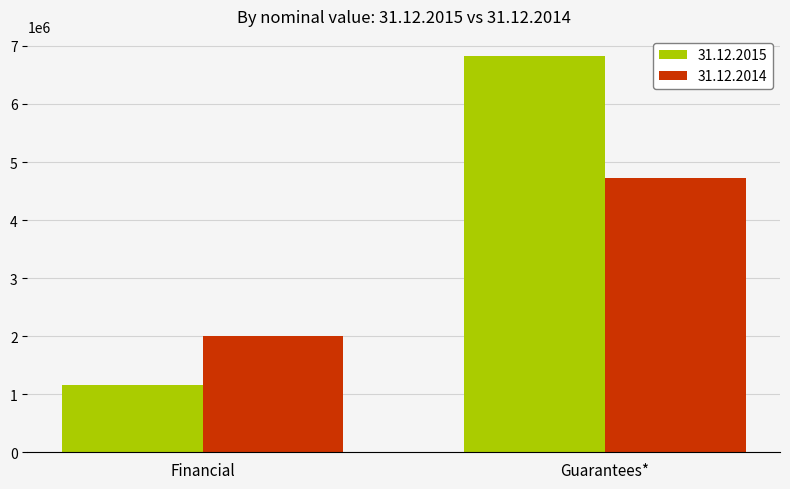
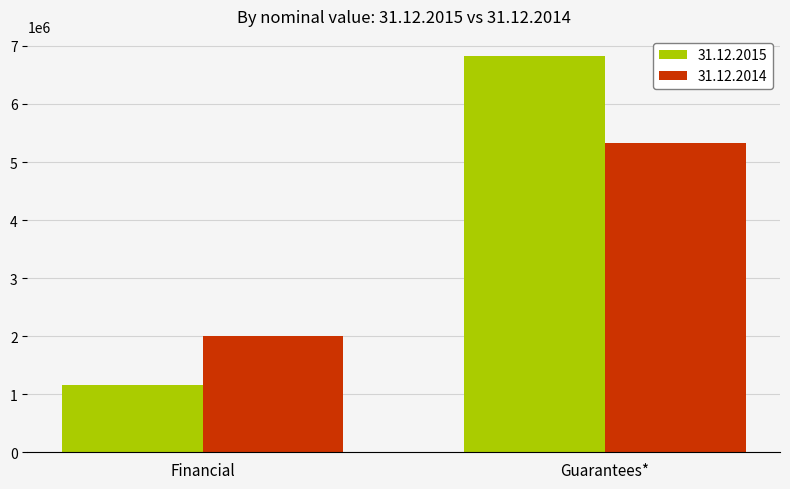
31.12.2014, Guarantees*: 4700000 -> 5300000
